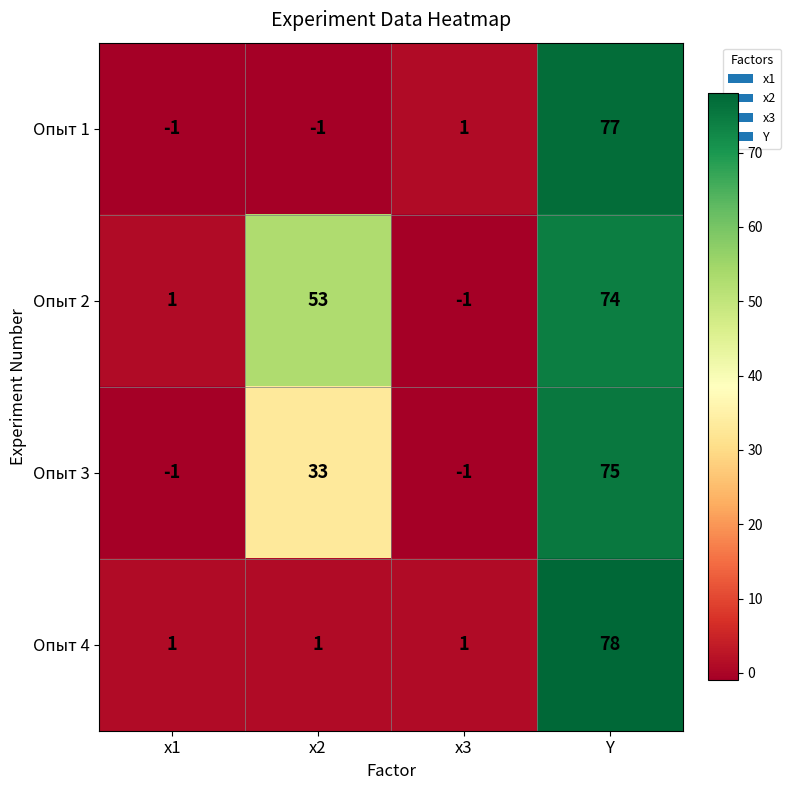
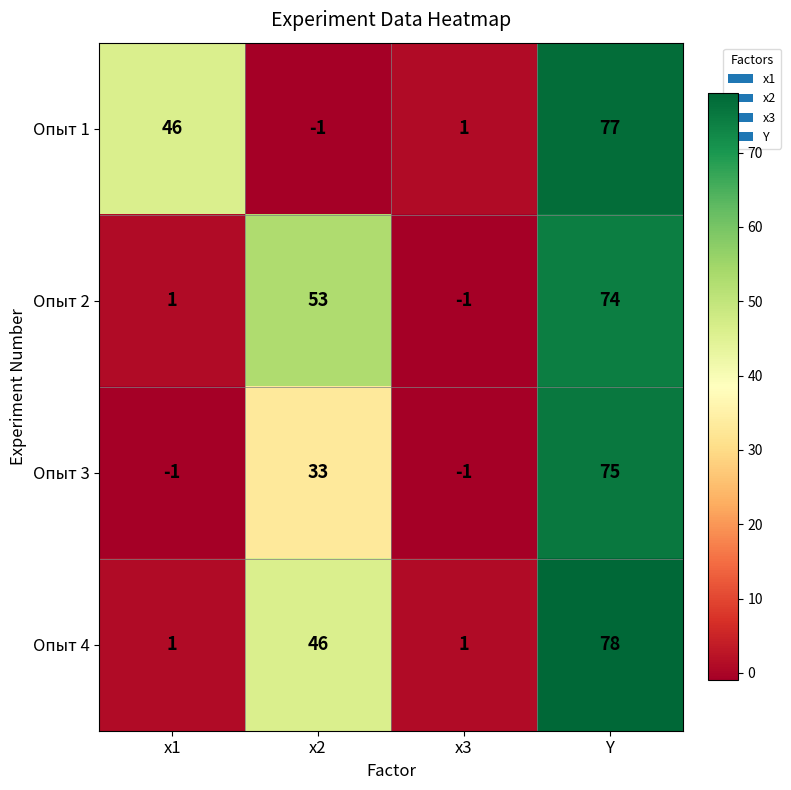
Опыт 1, x1: -1 -> 46
Опыт 4, x2: 1 -> 46
